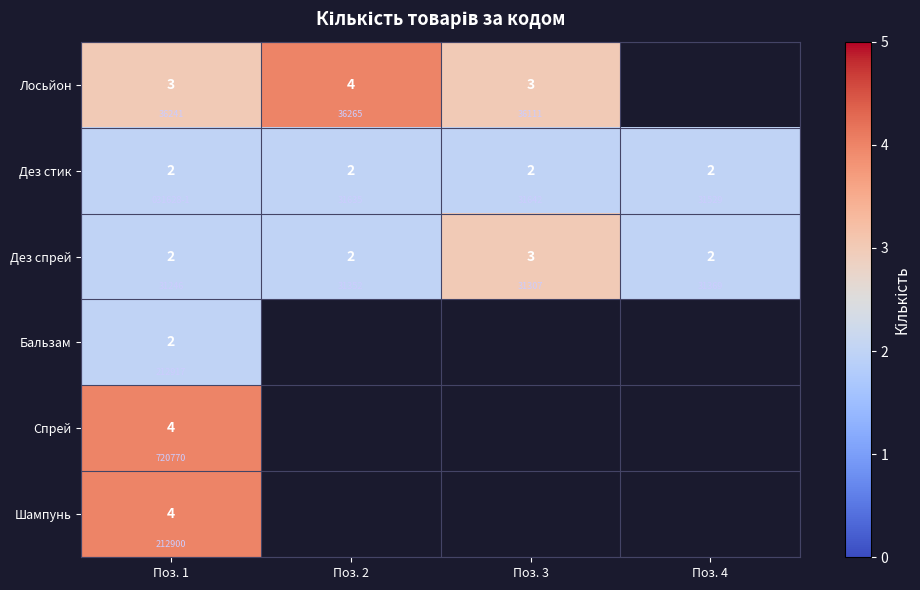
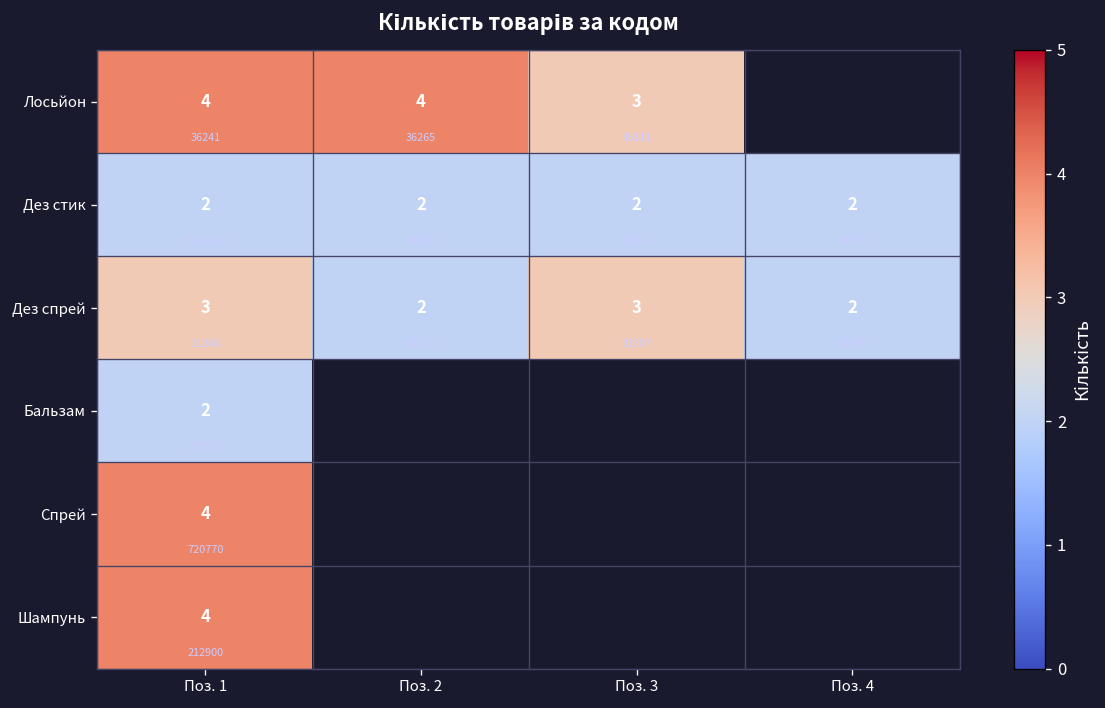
Лосьйон, Поз. 1: 3 -> 4
Дез спрей, Поз. 1: 2 -> 3
